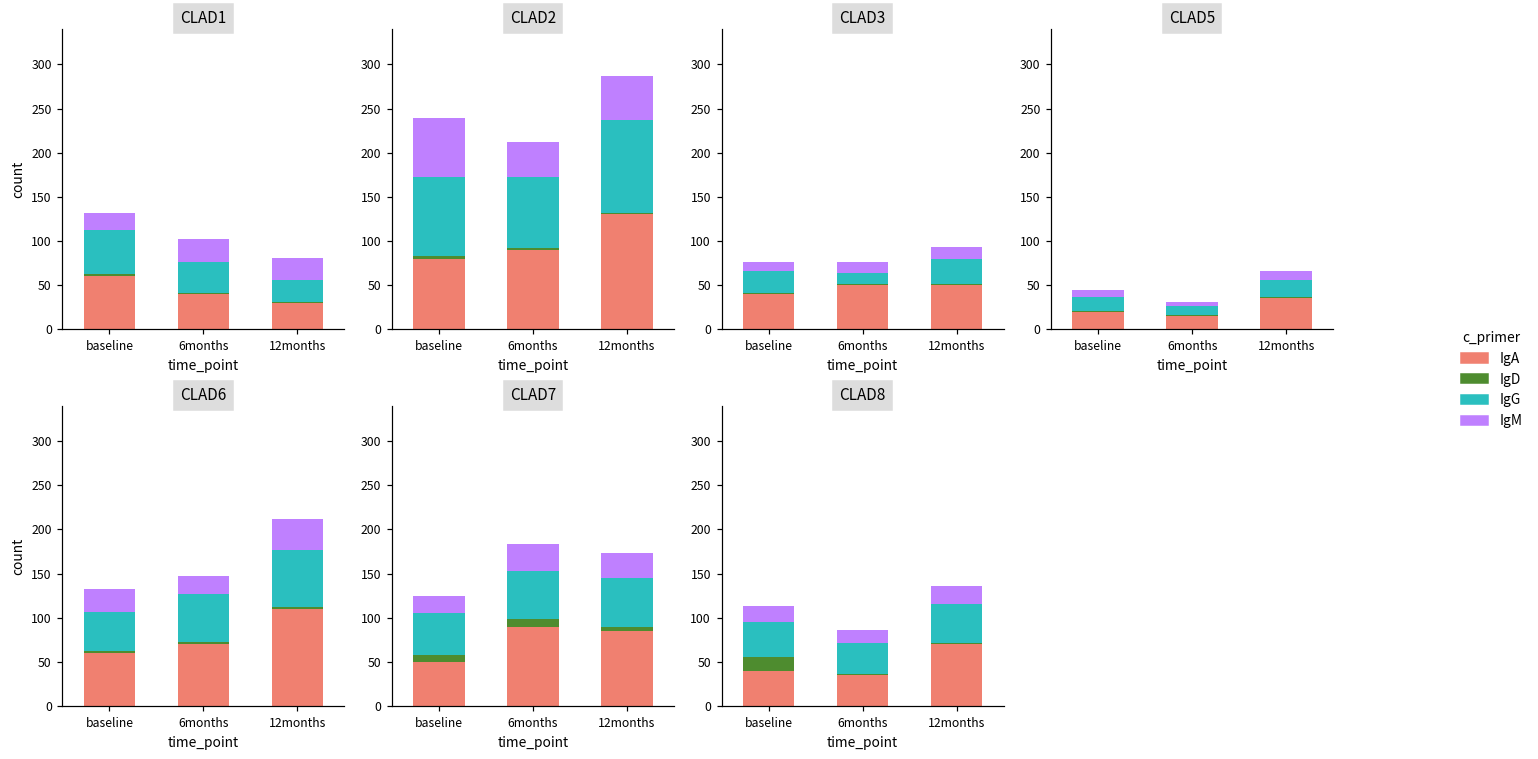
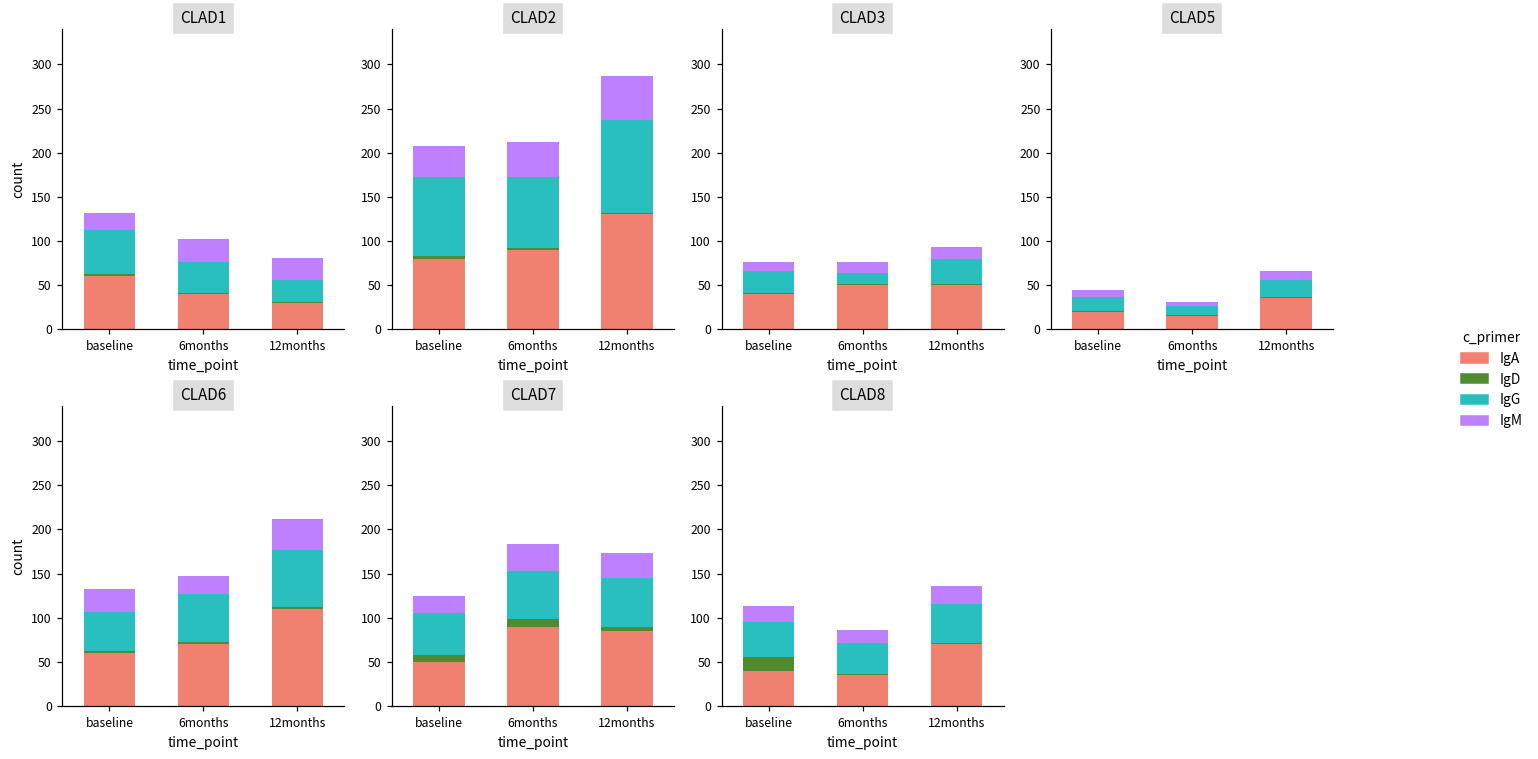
CLAD2, IgM, baseline: 70 -> 40
